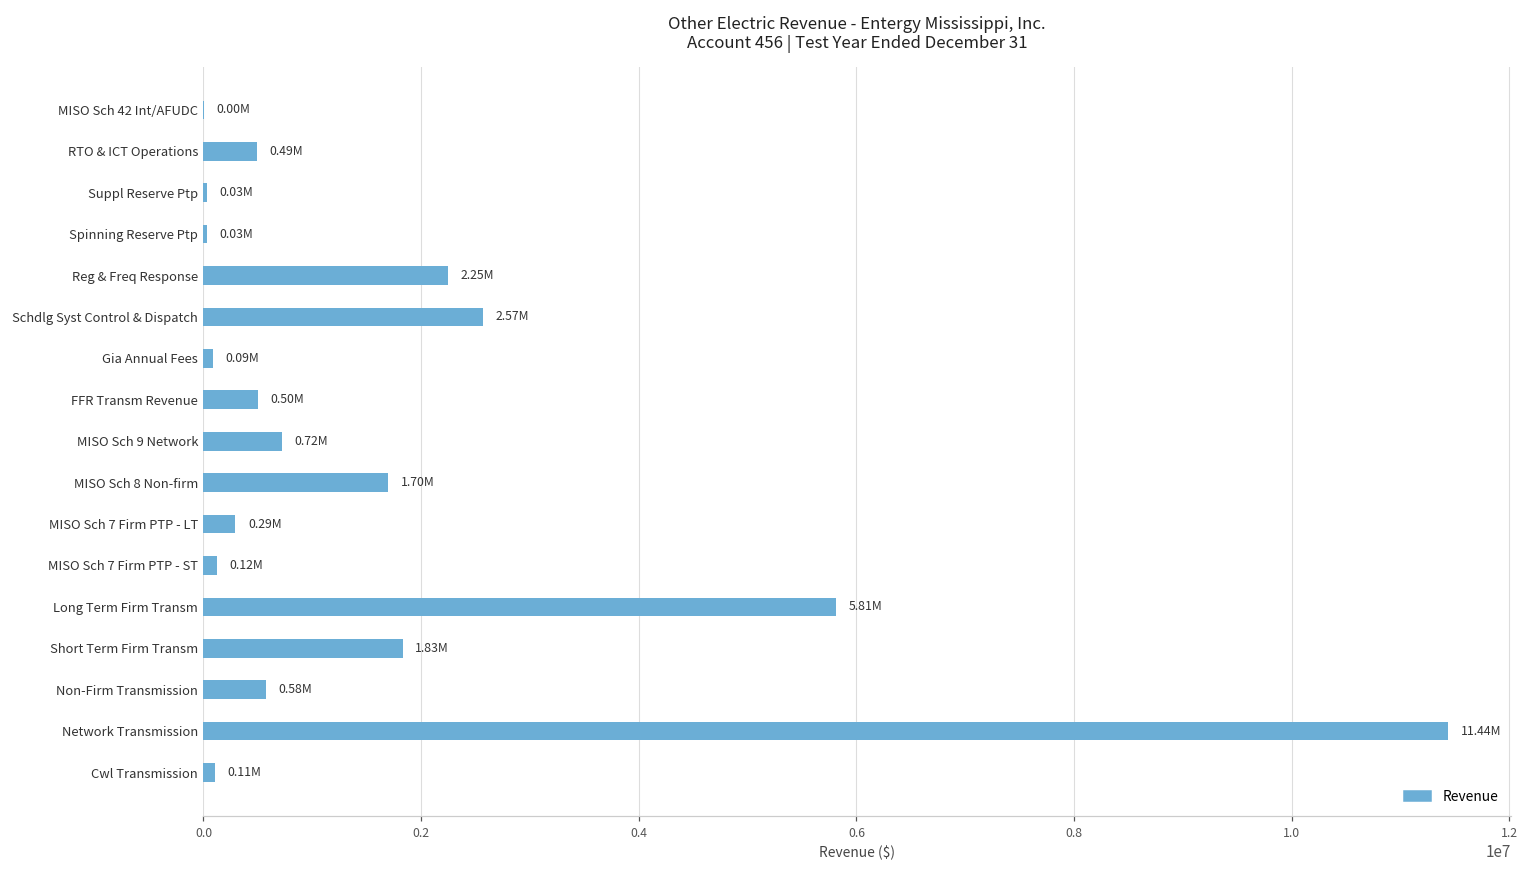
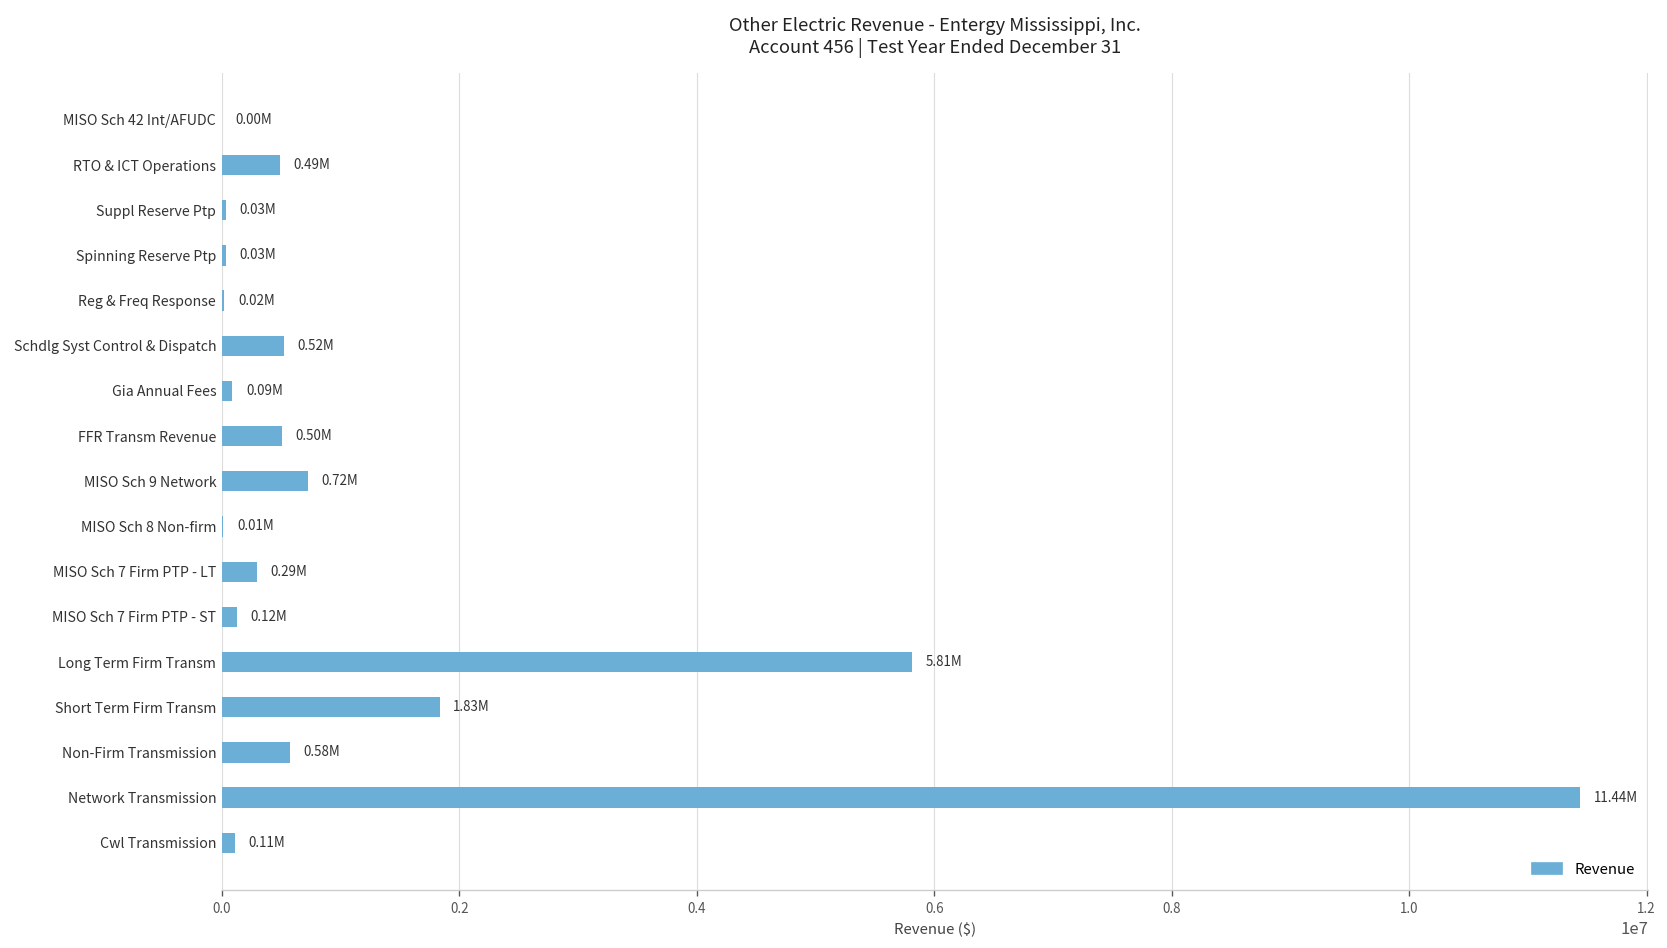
Reg & Freq Response: 2.25M -> 0.02M
Schdlg Syst Control & Dispatch: 2.57M -> 0.52M
MISO Sch 8 Non-firm: 1.70M -> 0.01M
